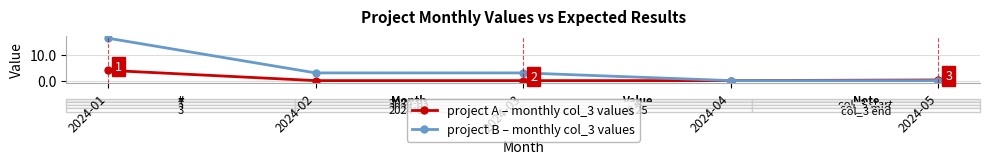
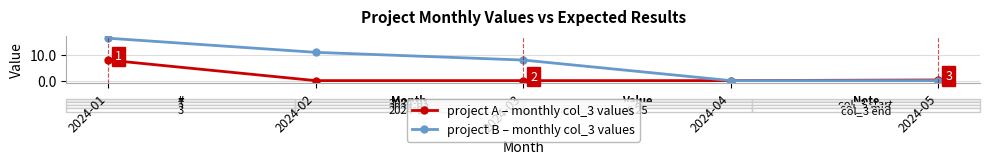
project A – monthly col_3 values, 2024-01: 4 -> 8
project B – monthly col_3 values, 2024-02: 3 -> 11
project B – monthly col_3 values, 2024-03: 3 -> 8
